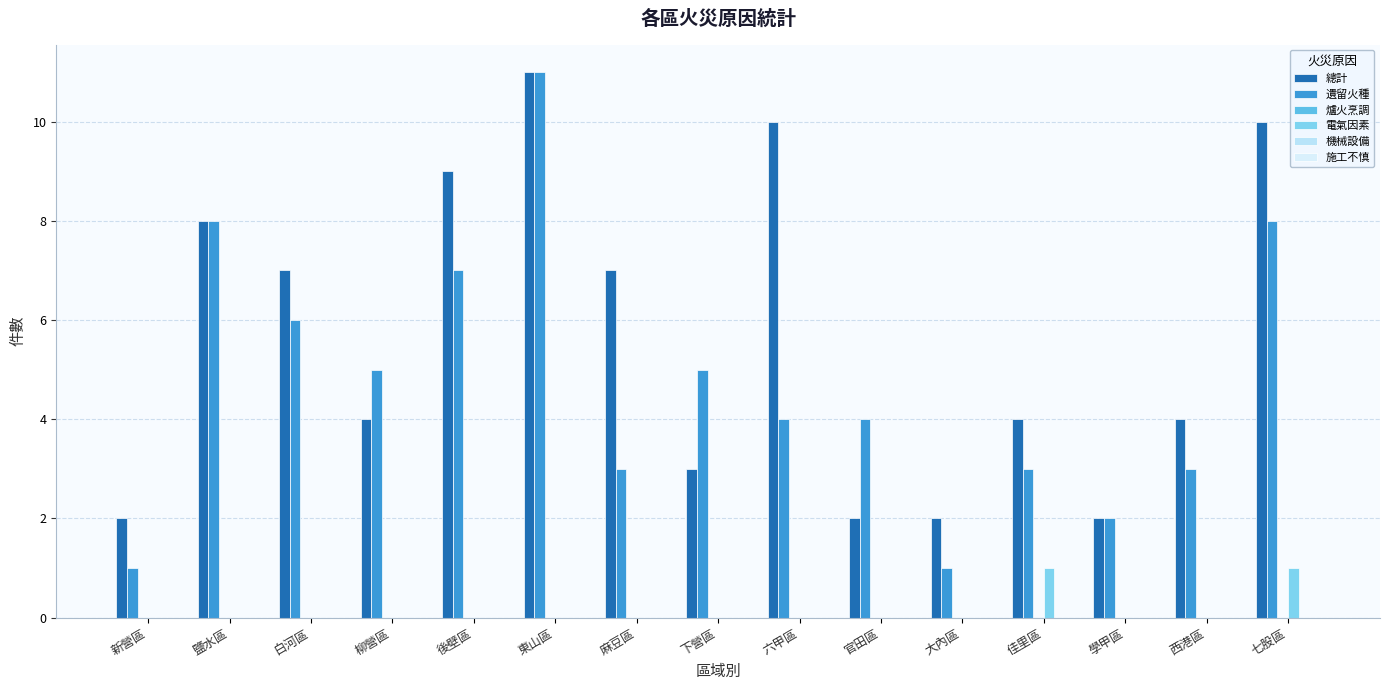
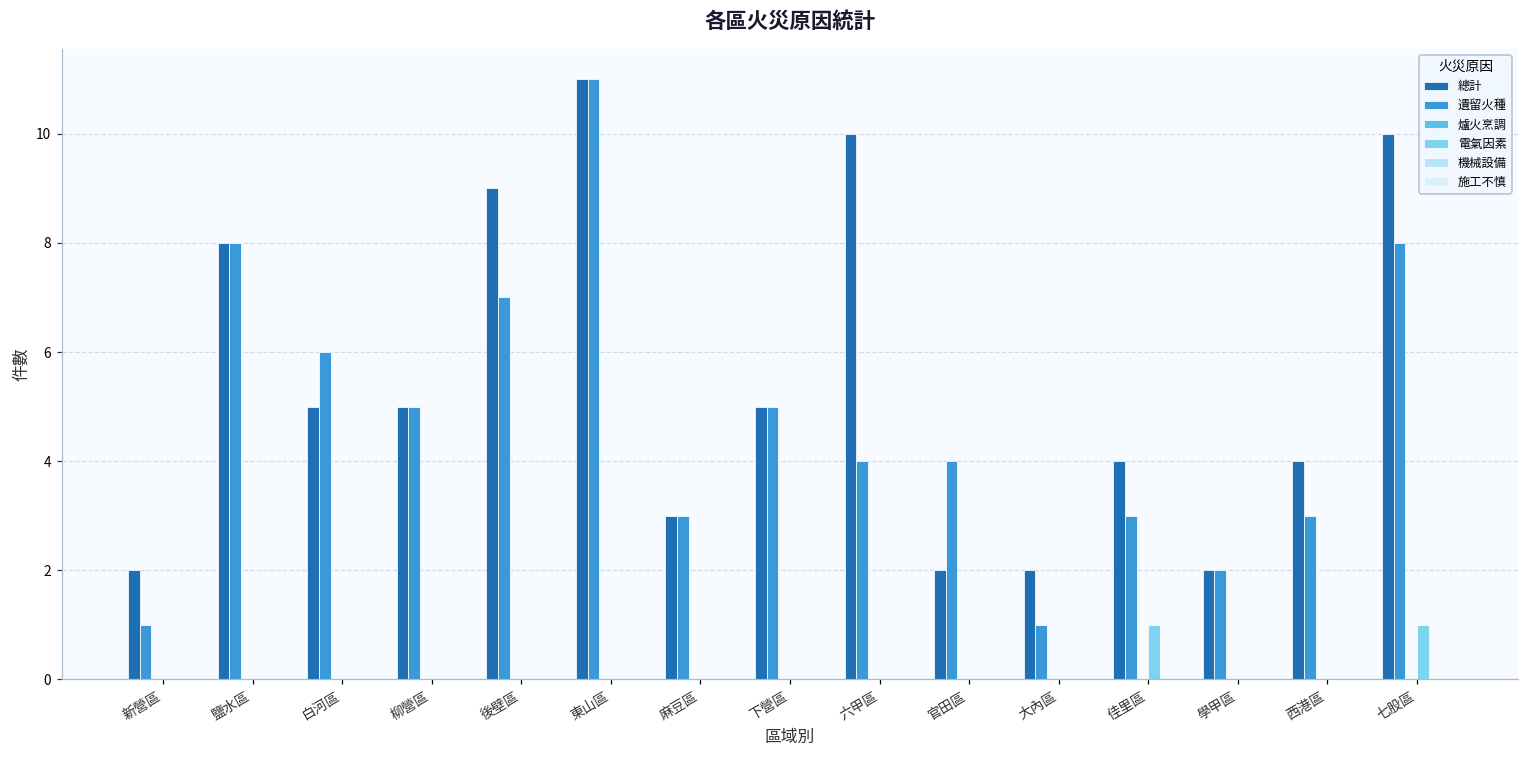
總計, 白河區: 7 -> 5
總計, 柳營區: 4 -> 5
總計, 麻豆區: 7 -> 3
總計, 下營區: 3 -> 5
